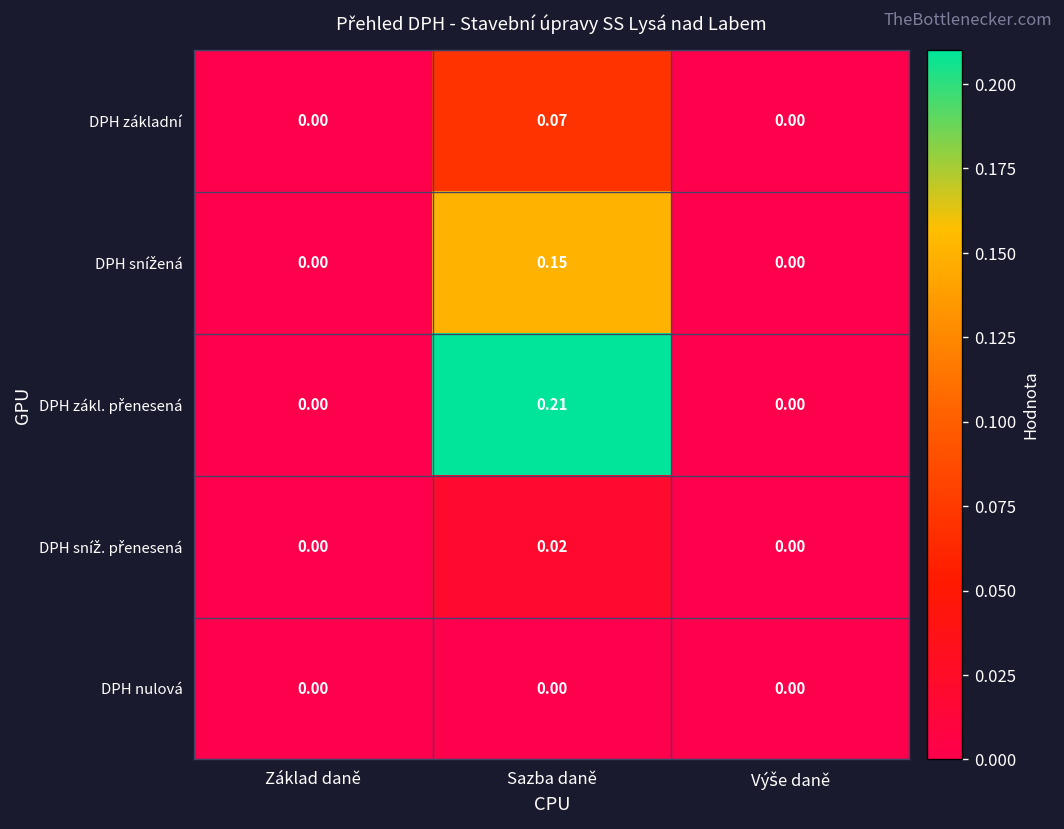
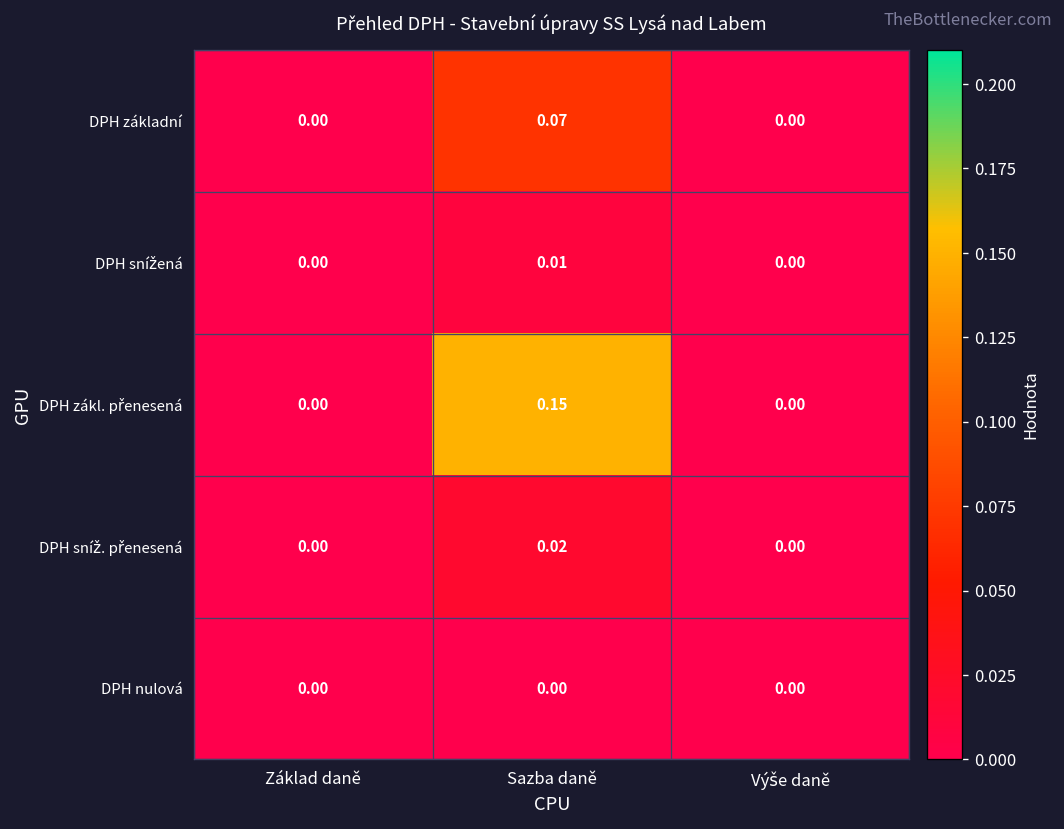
DPH snížená, Sazba daně: 0.15 -> 0.01
DPH zákl. přenesená, Sazba daně: 0.21 -> 0.15
